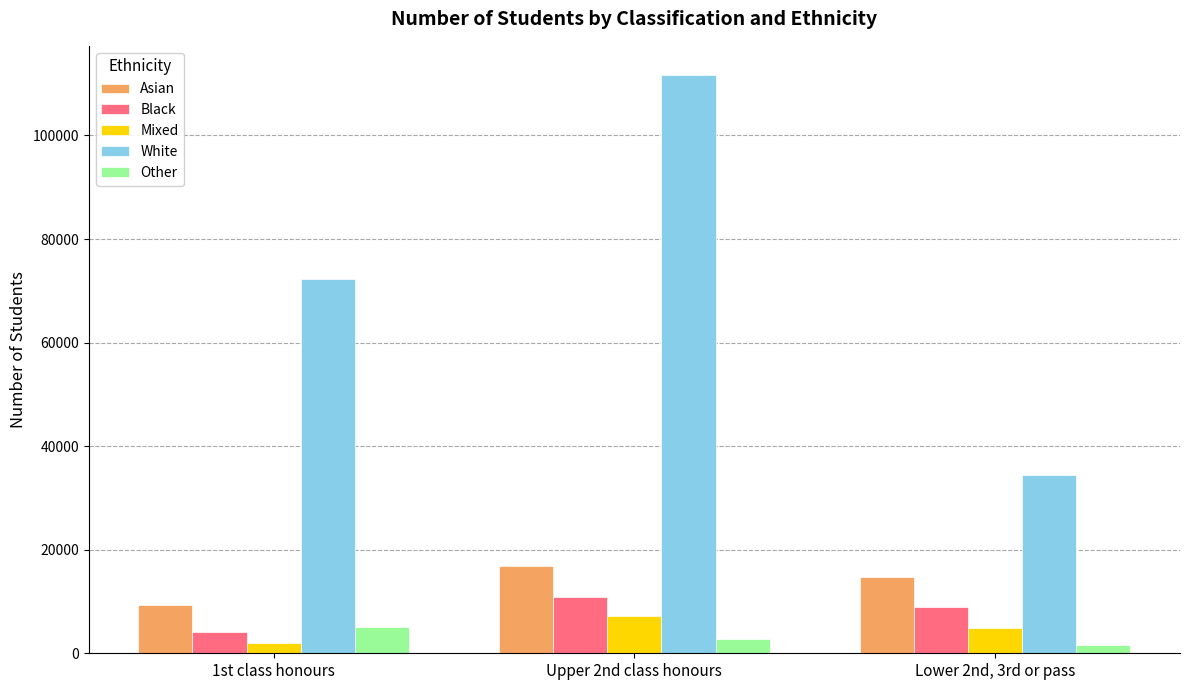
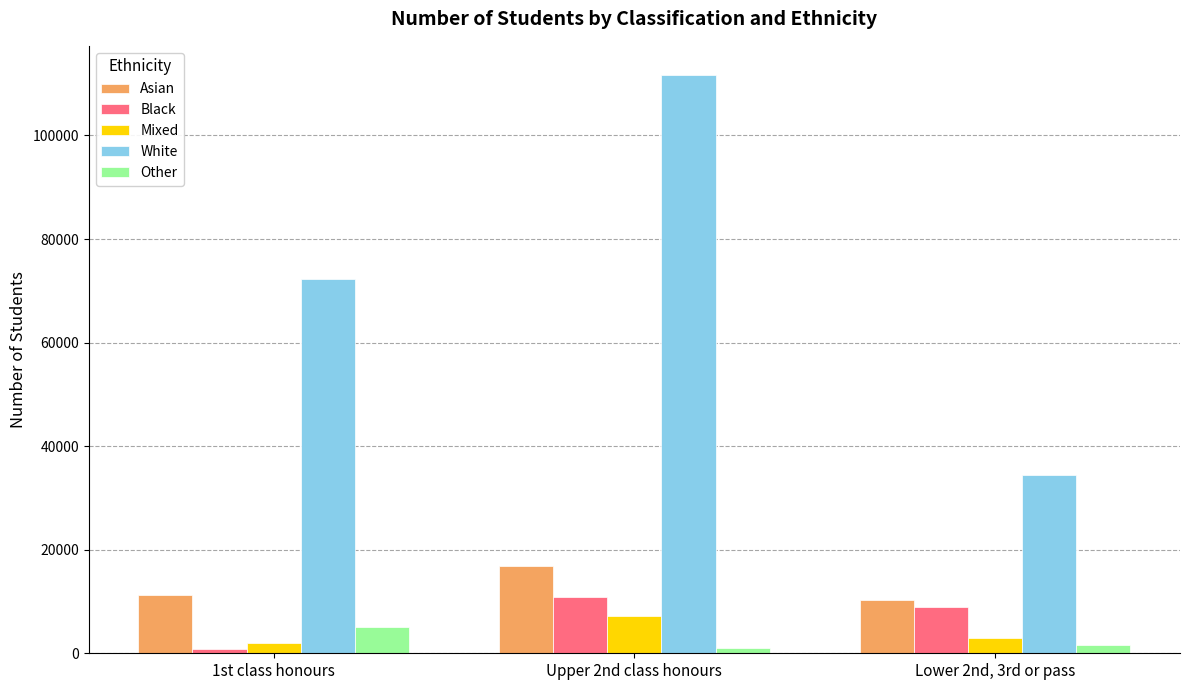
Asian, 1st class honours: 9000 -> 11000
Black, 1st class honours: 4000 -> 1000
Other, Upper 2nd class honours: 3000 -> 1000
Asian, Lower 2nd, 3rd or pass: 15000 -> 10000
Mixed, Lower 2nd, 3rd or pass: 5000 -> 3000
